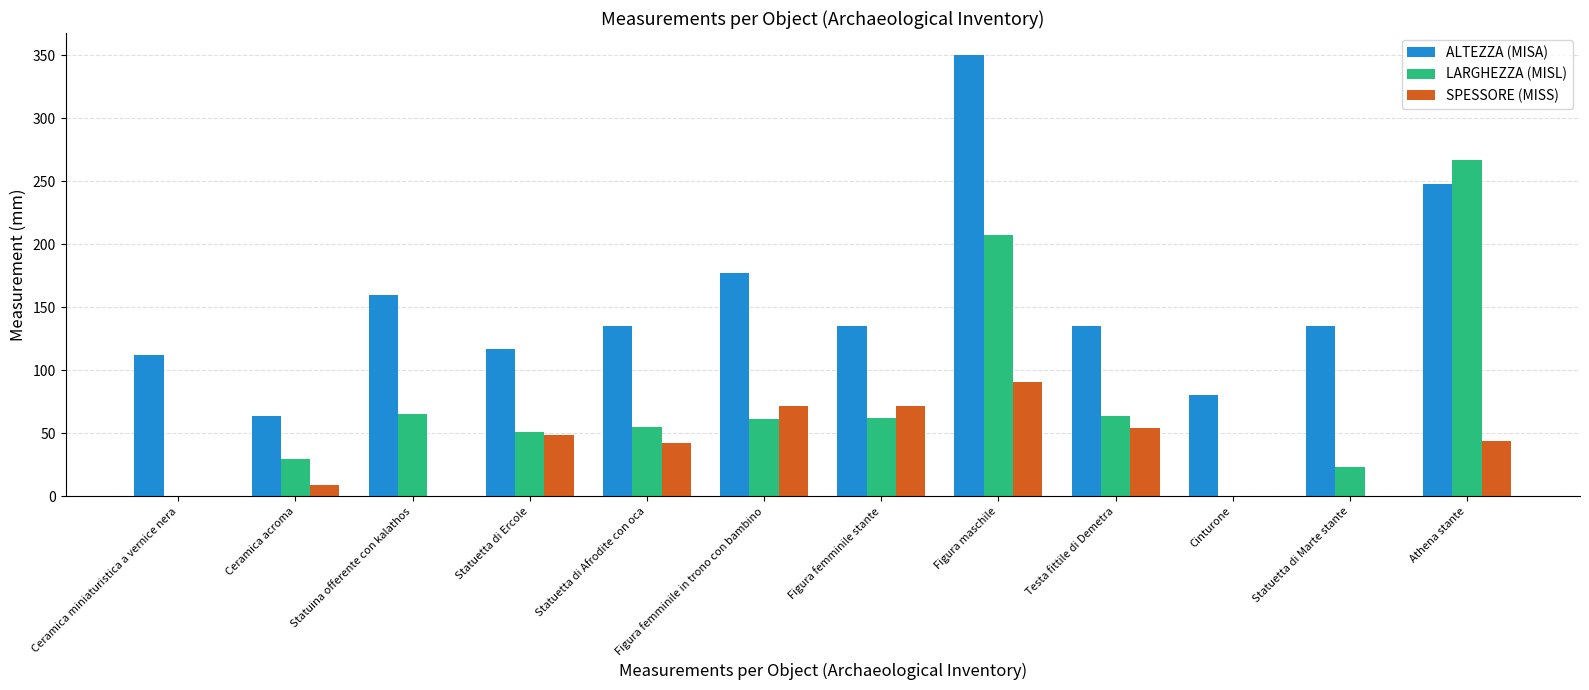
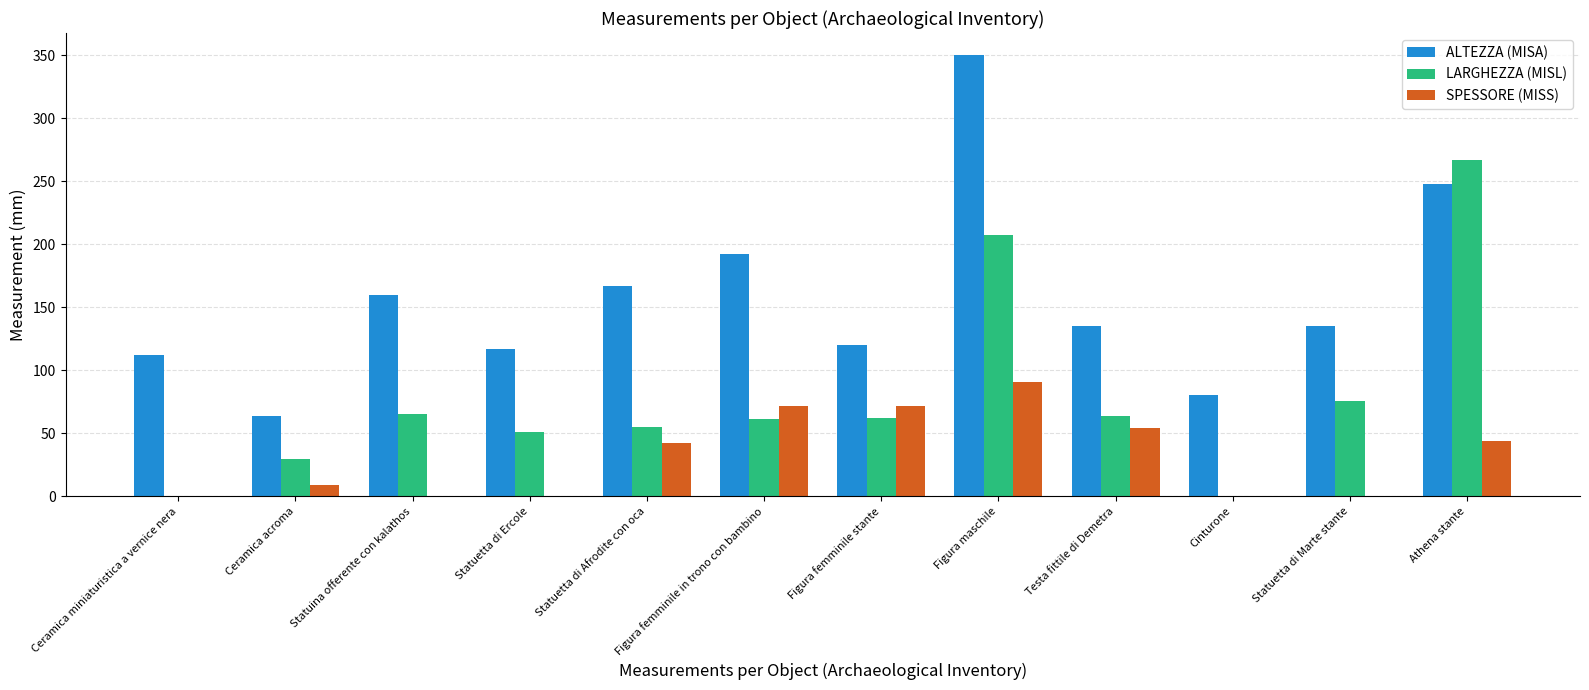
SPESSORE (MISS), Statuetta di Ercole: 49 -> 0
ALTEZZA (MISA), Statuetta di Afrodite con oca: 135 -> 167
ALTEZZA (MISA), Figura femminile in trono con bambino: 177 -> 192
ALTEZZA (MISA), Figura femminile stante: 135 -> 120
LARGHEZZA (MISL), Statuetta di Marte stante: 23 -> 76
